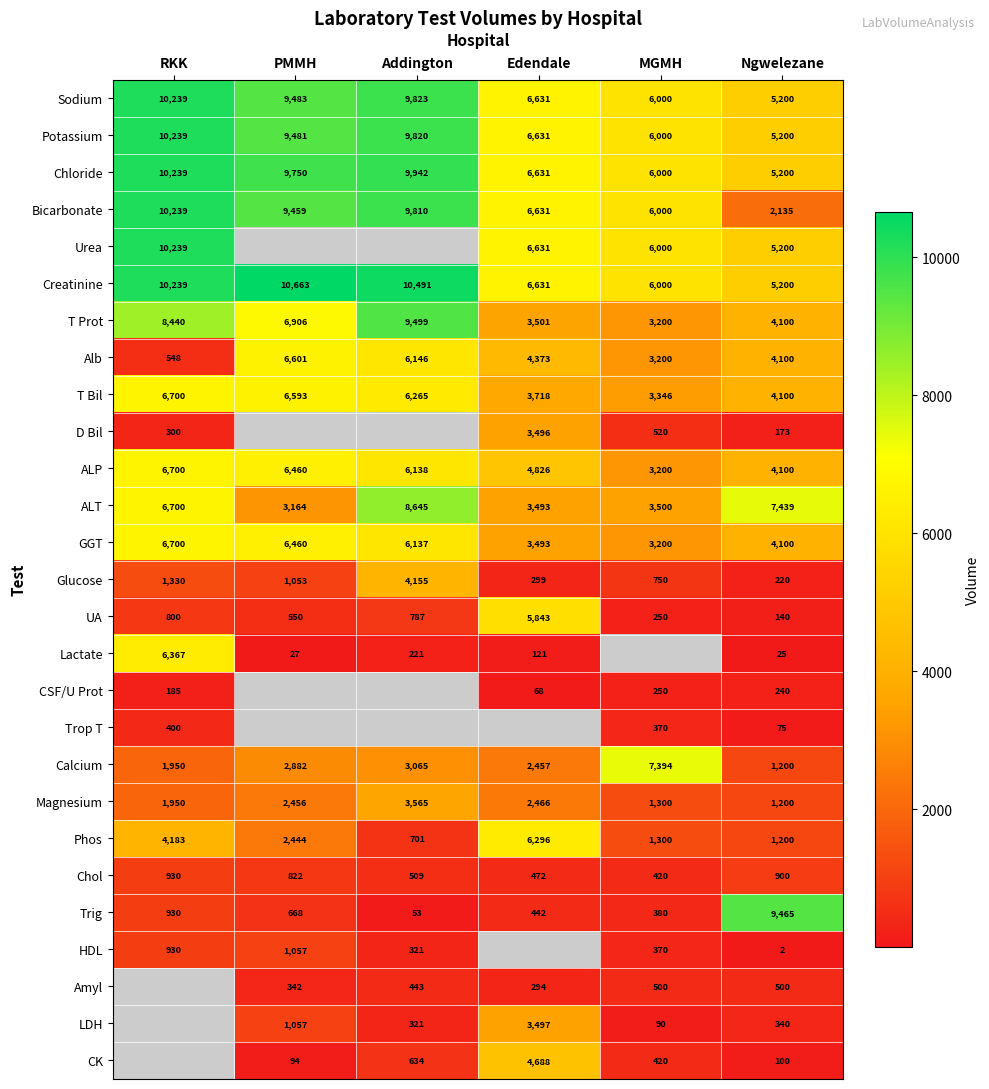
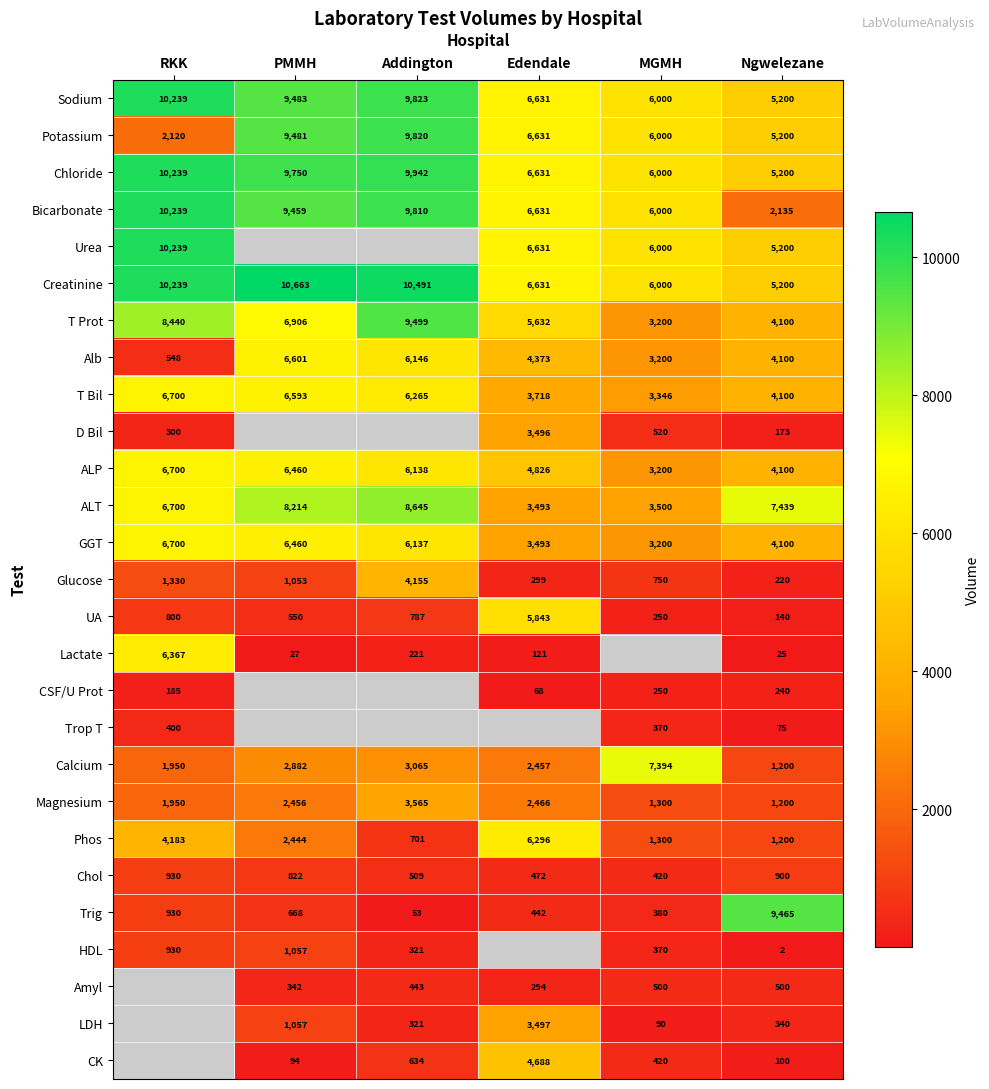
Potassium, RKK: 10,239 -> 2,120
T Prot, Edendale: 3,501 -> 5,632
ALT, PMMH: 3,164 -> 8,214
